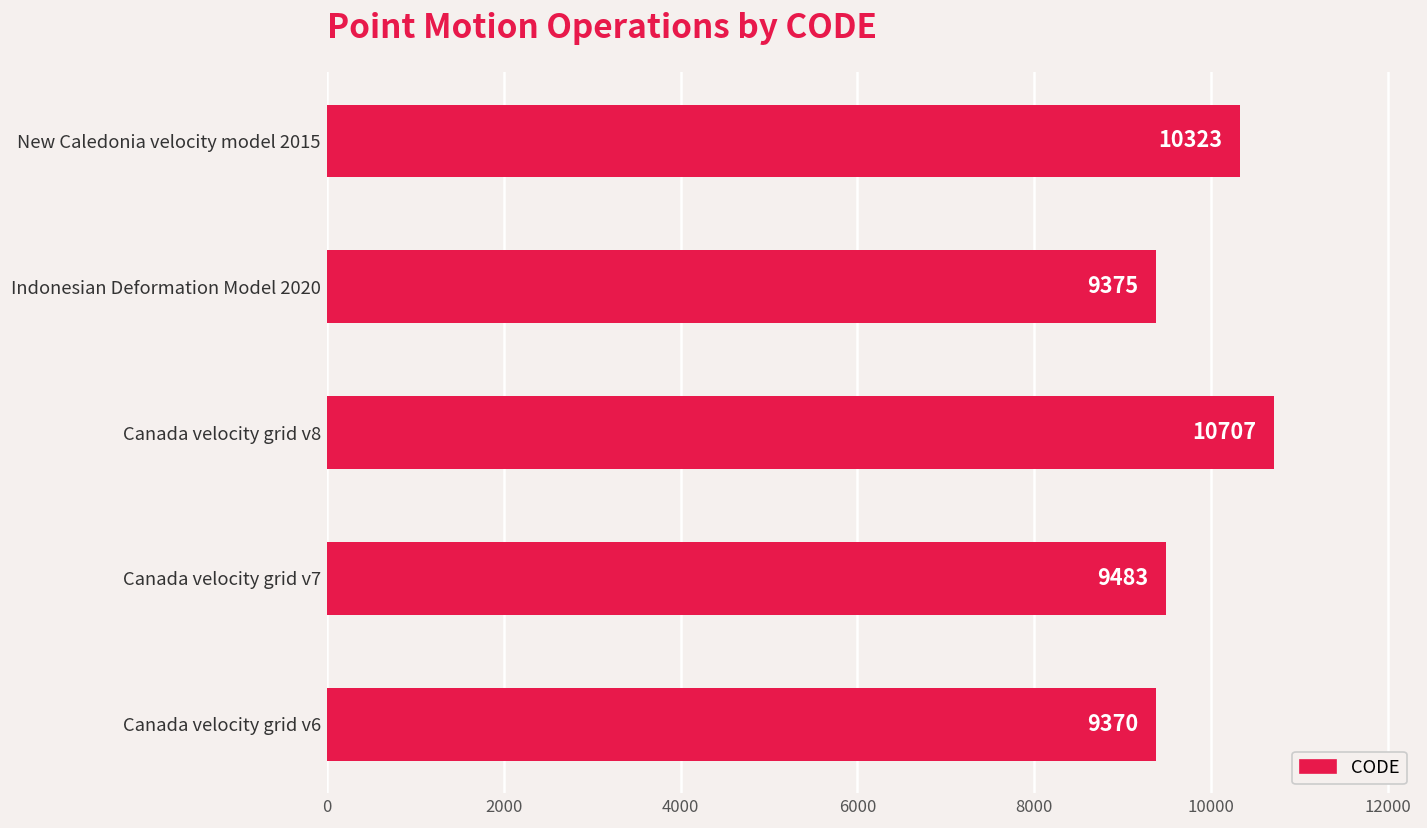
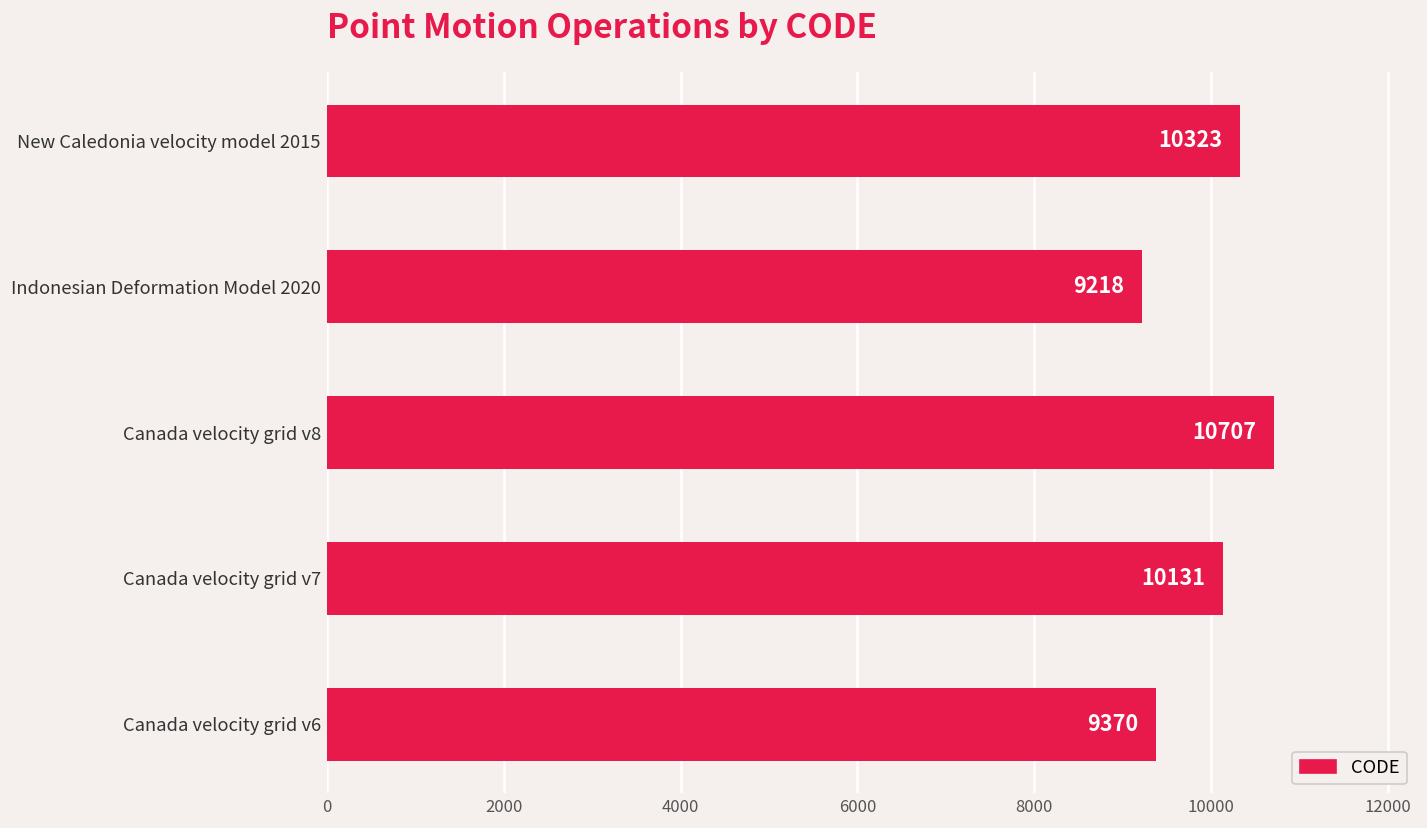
Indonesian Deformation Model 2020: 9375 -> 9218
Canada velocity grid v7: 9483 -> 10131
